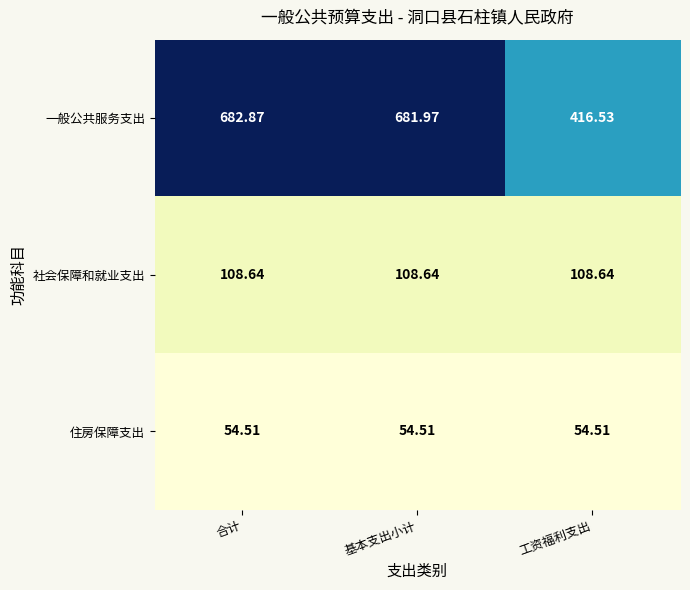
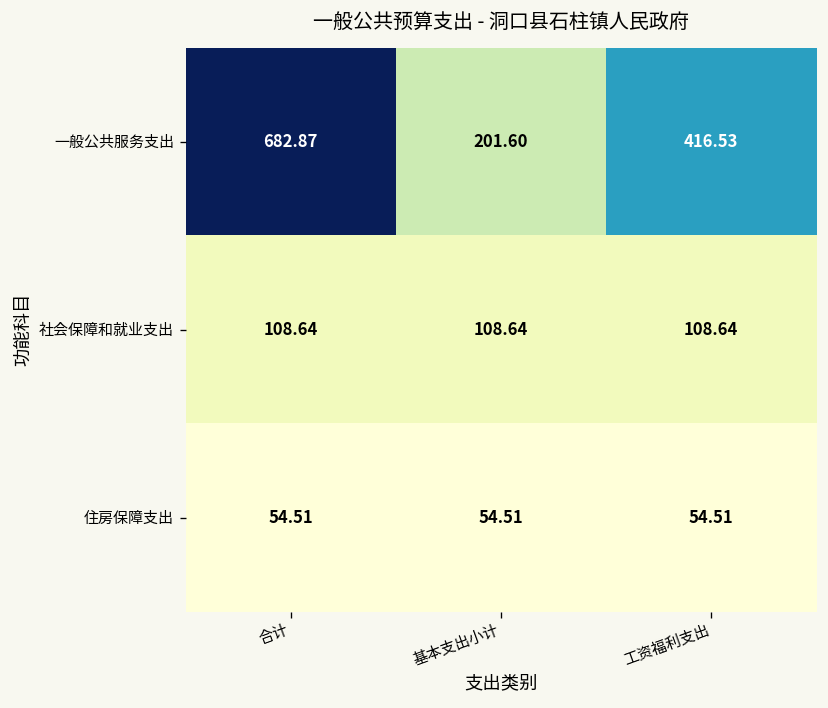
一般公共服务支出, 基本支出小计: 681.97 -> 201.60
